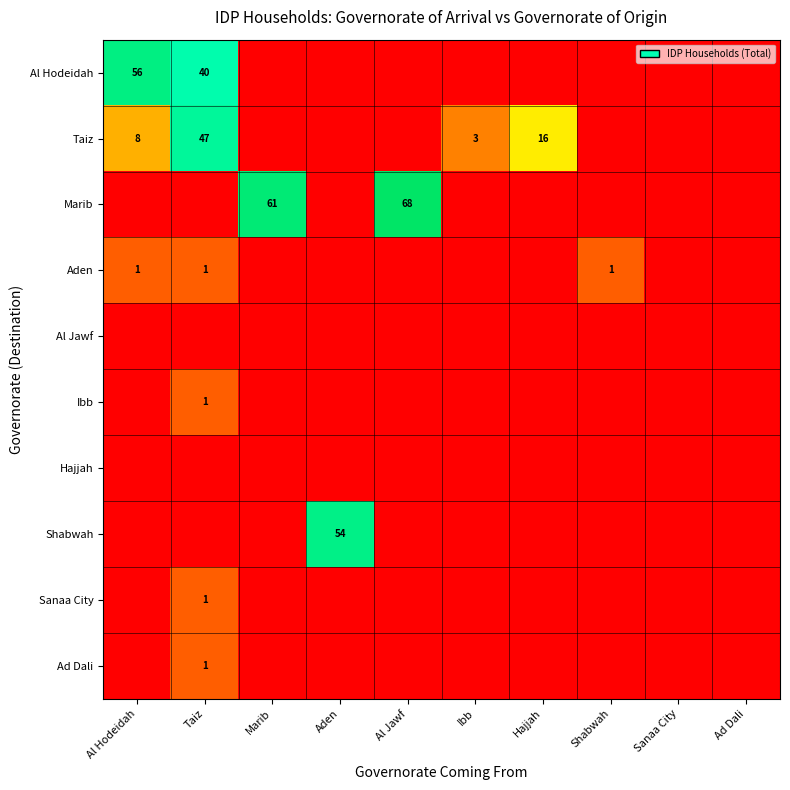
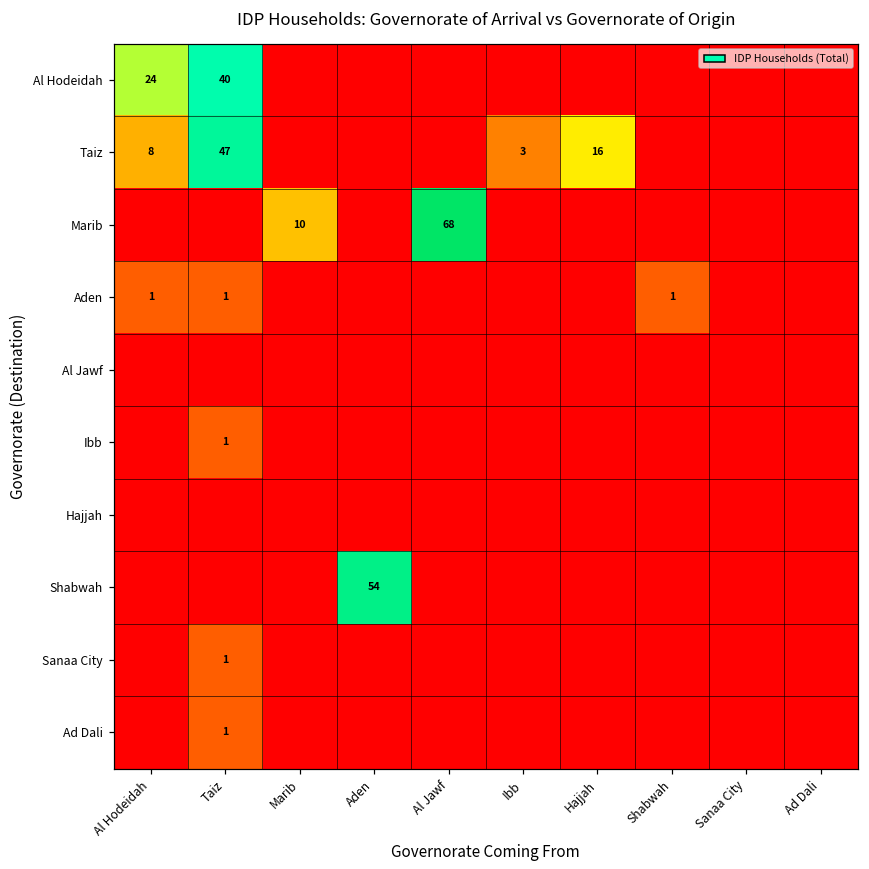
Al Hodeidah, Al Hodeidah: 56 -> 24
Marib, Marib: 61 -> 10
